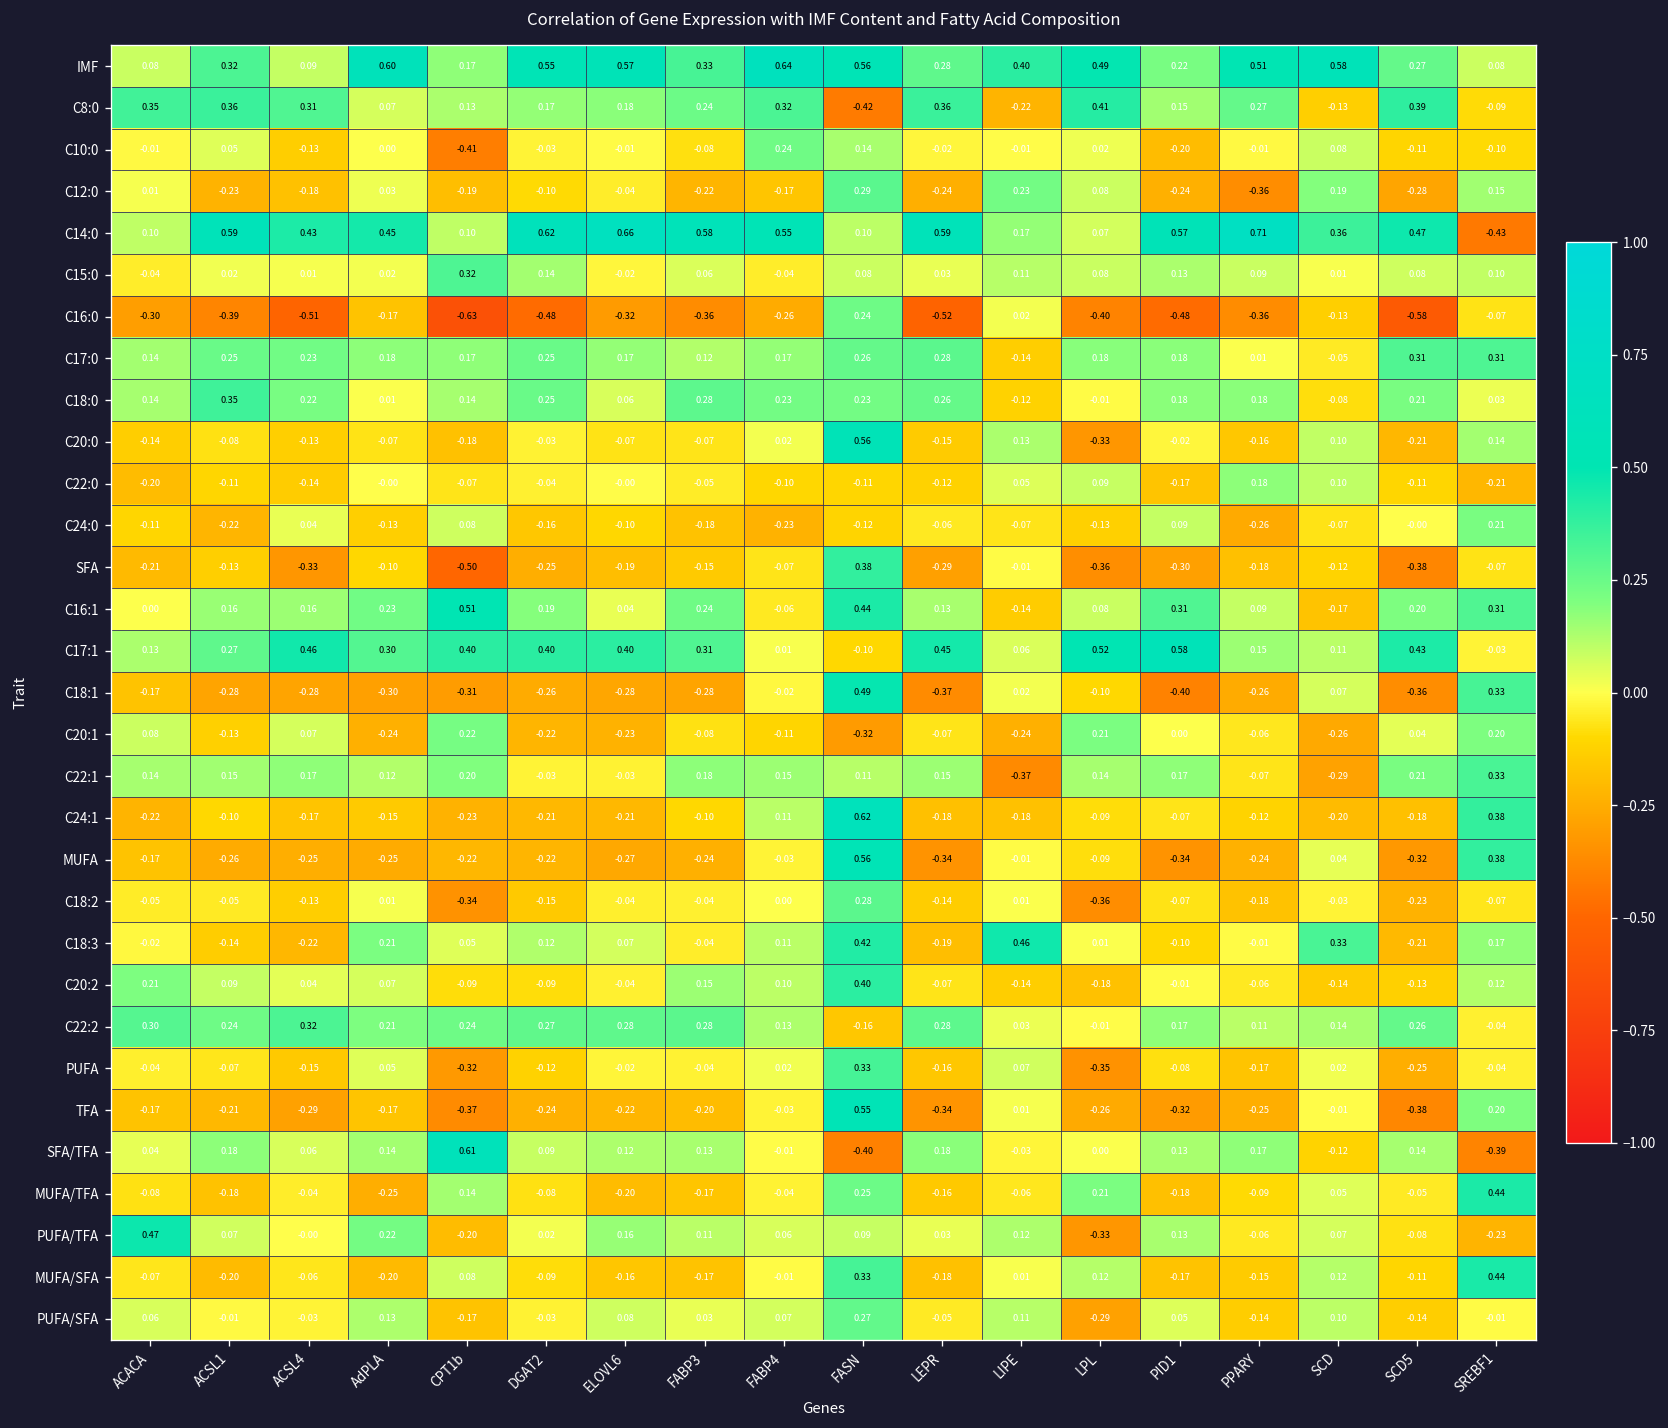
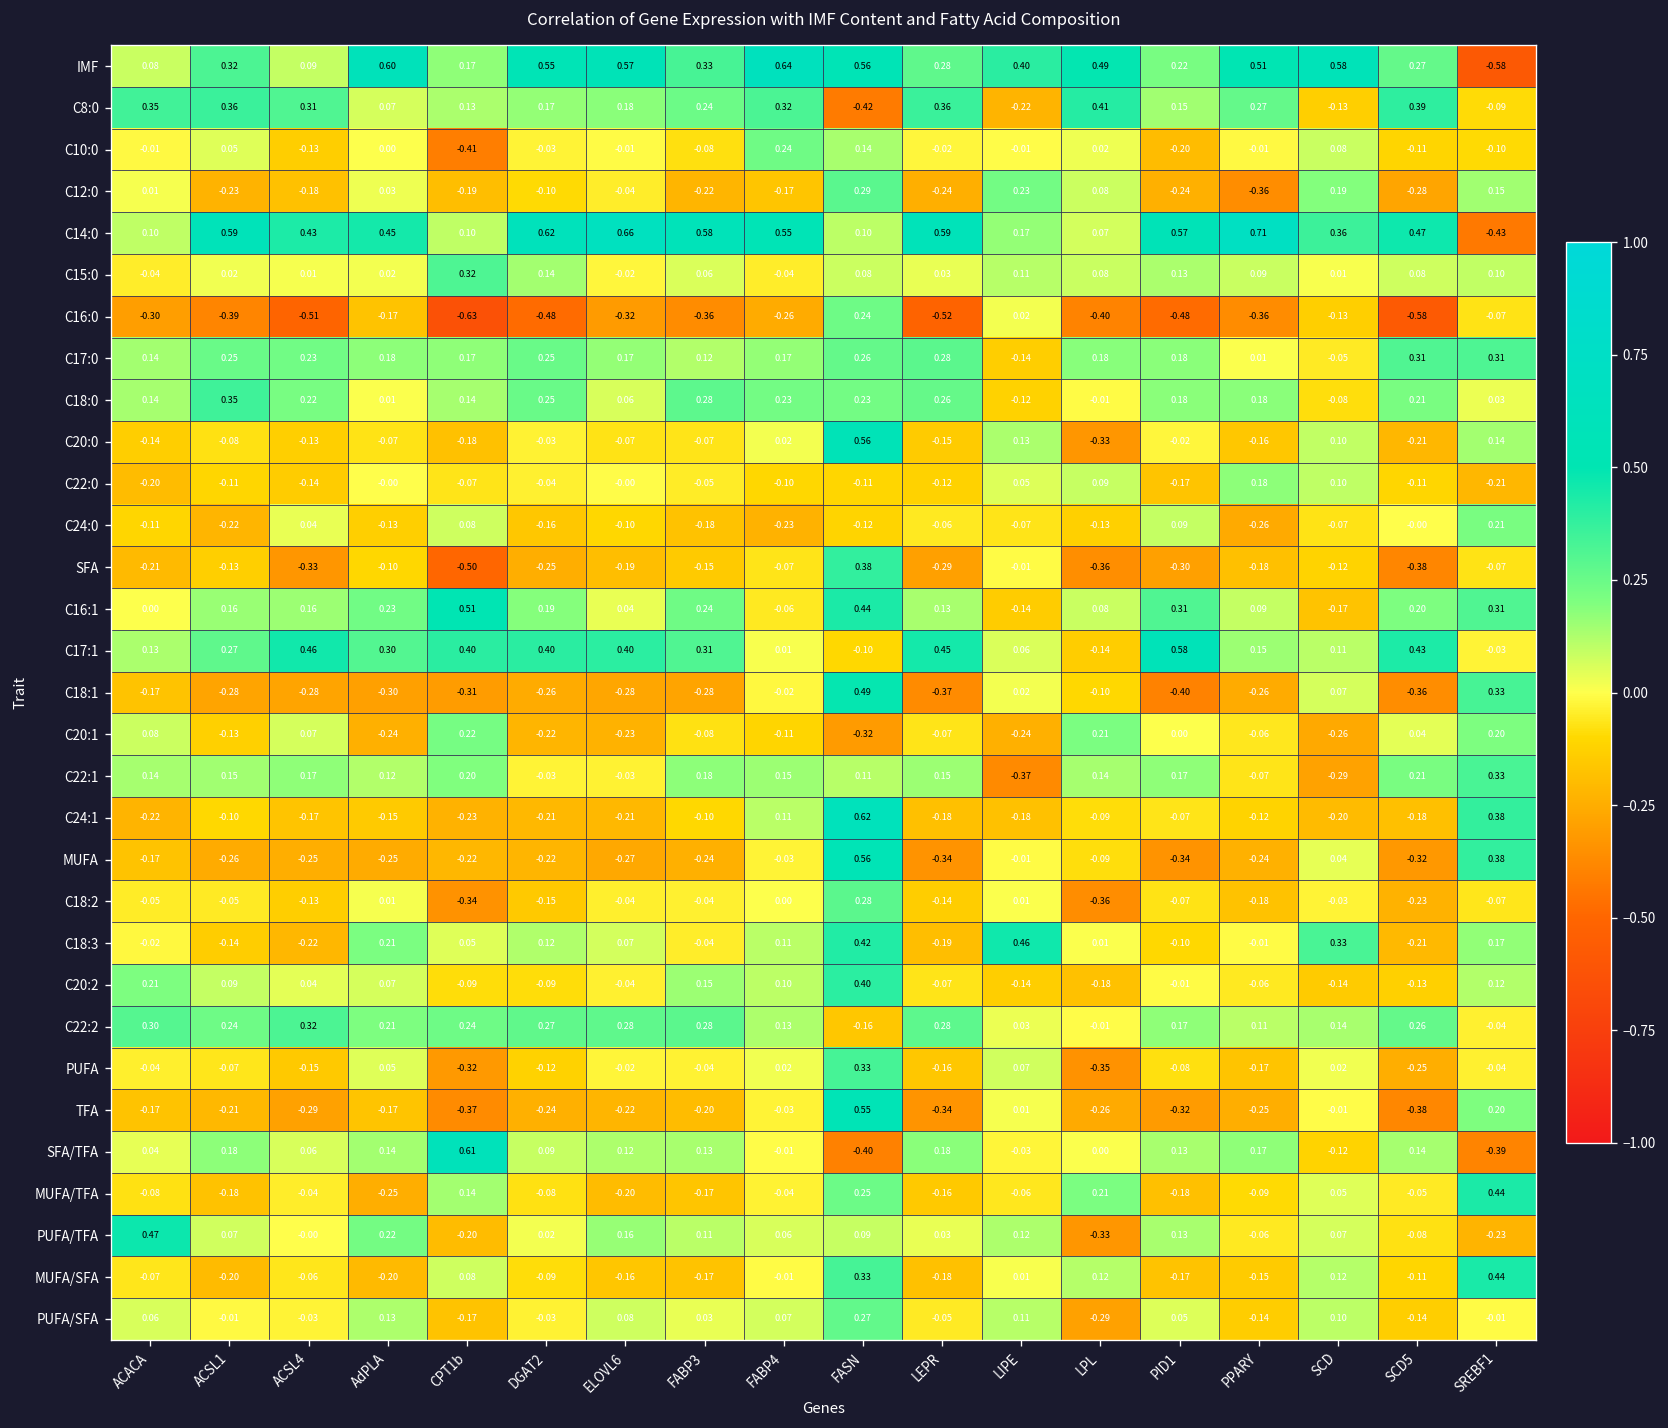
IMF, SREBF1: 0.08 -> -0.58
C17:1, LPL: 0.52 -> -0.14
